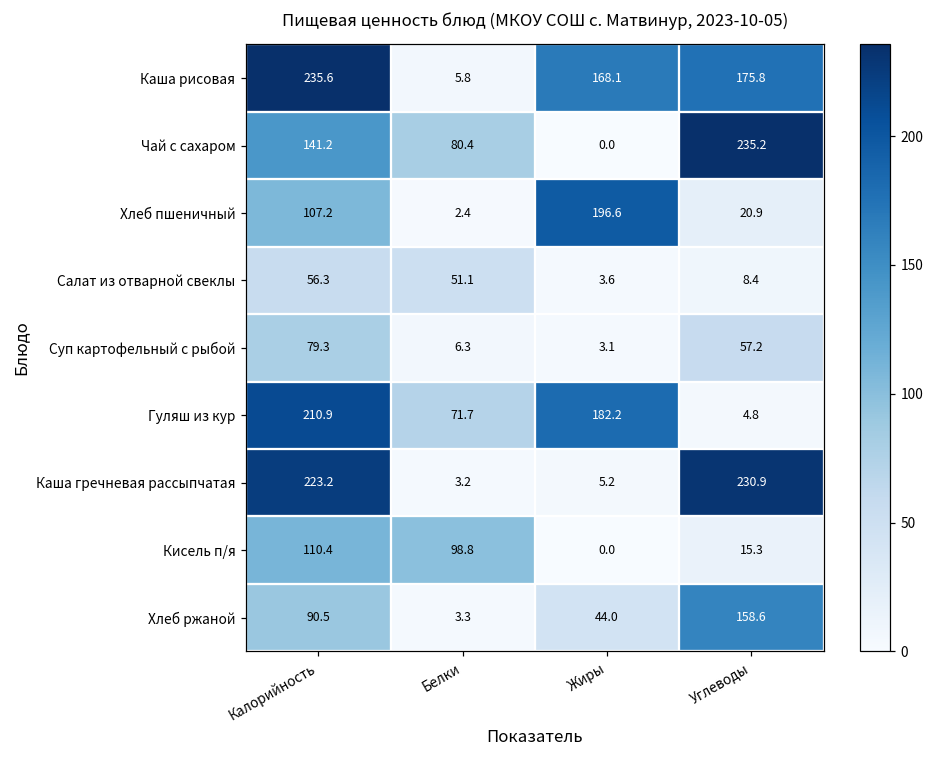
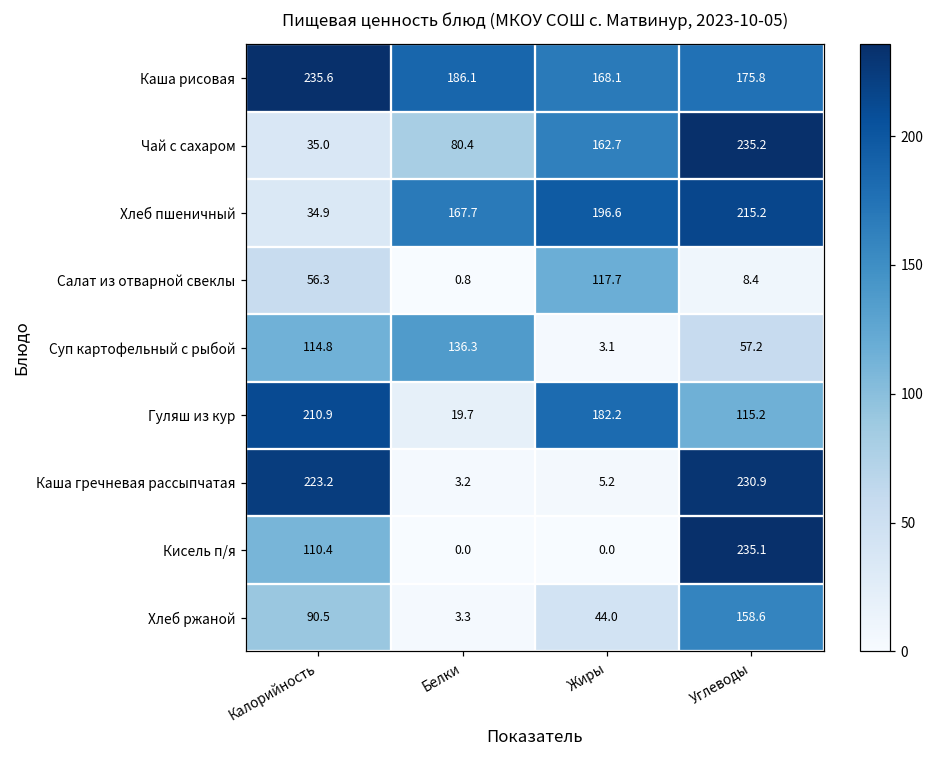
Каша рисовая, Белки: 5.8 -> 186.1
Чай с сахаром, Калорийность: 141.2 -> 35.0
Чай с сахаром, Жиры: 0.0 -> 162.7
Хлеб пшеничный, Калорийность: 107.2 -> 34.9
Хлеб пшеничный, Белки: 2.4 -> 167.7
Хлеб пшеничный, Углеводы: 20.9 -> 215.2
Салат из отварной свеклы, Белки: 51.1 -> 0.8
Салат из отварной свеклы, Жиры: 3.6 -> 117.7
Суп картофельный с рыбой, Калорийность: 79.3 -> 114.8
Суп картофельный с рыбой, Белки: 6.3 -> 136.3
Гуляш из кур, Белки: 71.7 -> 19.7
Гуляш из кур, Углеводы: 4.8 -> 115.2
Кисель п/я, Белки: 98.8 -> 0.0
Кисель п/я, Углеводы: 15.3 -> 235.1
